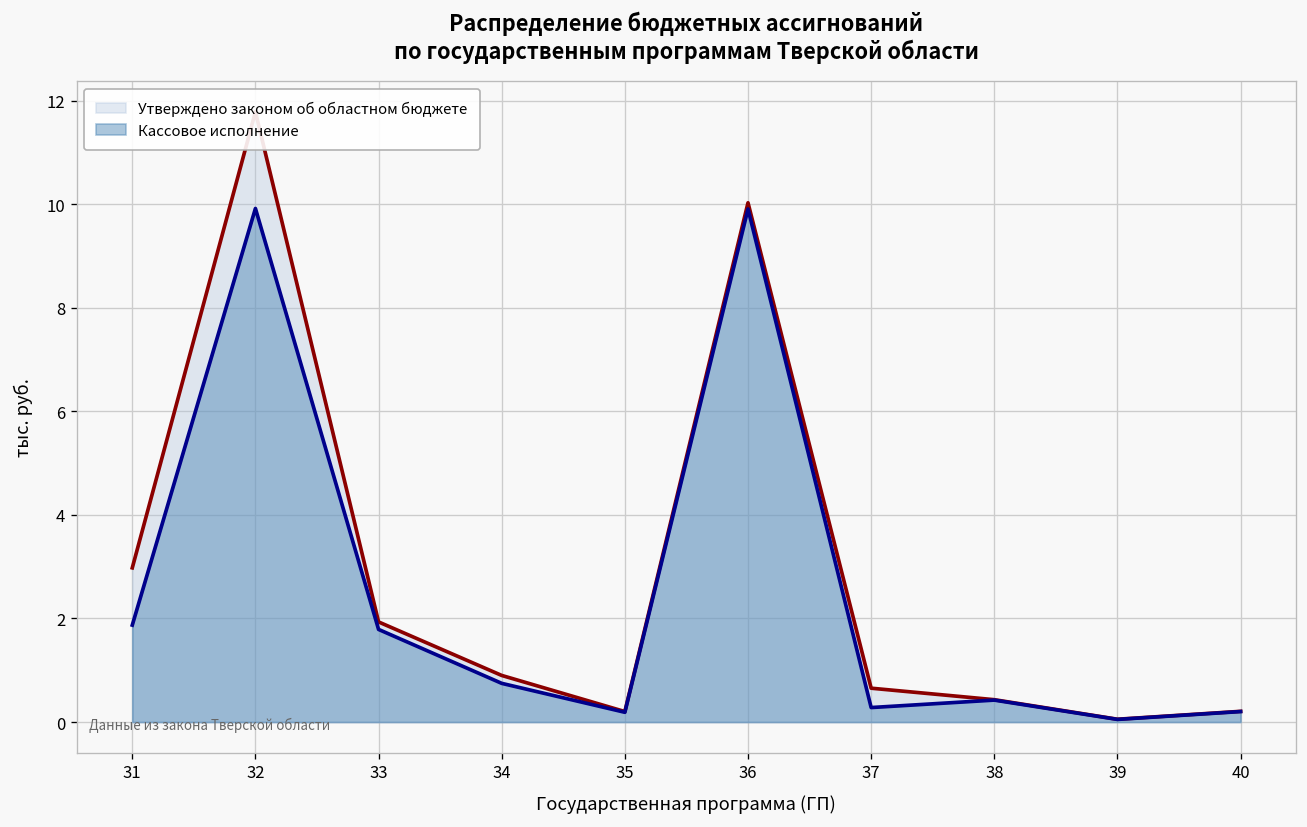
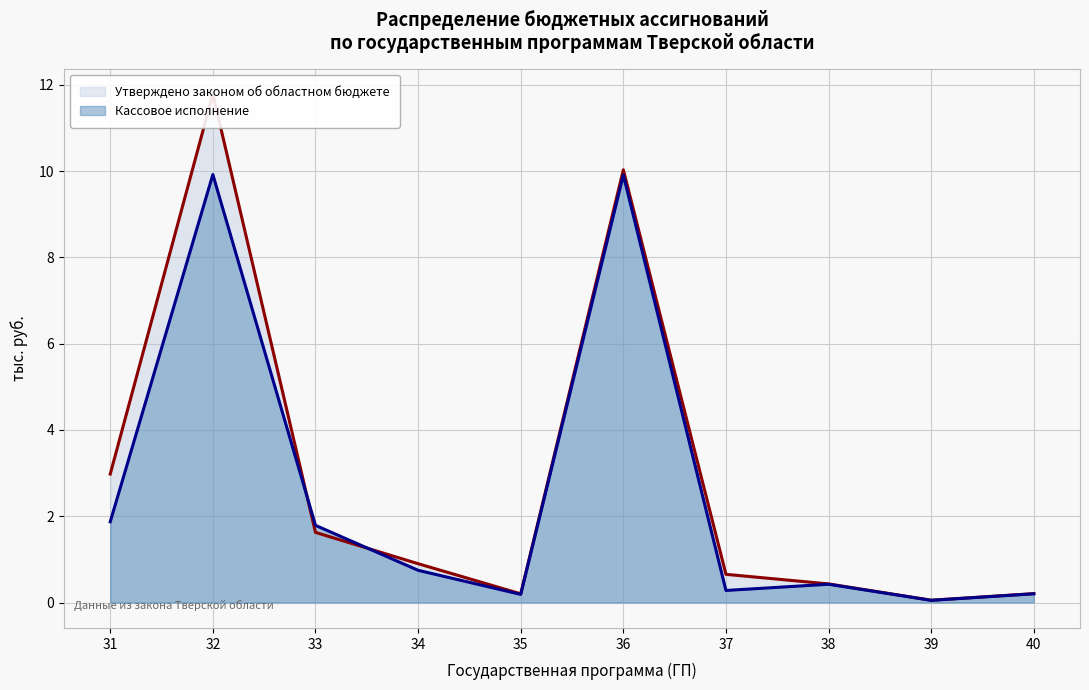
Утверждено законом об областном бюджете, 33: 1.9 -> 1.6
